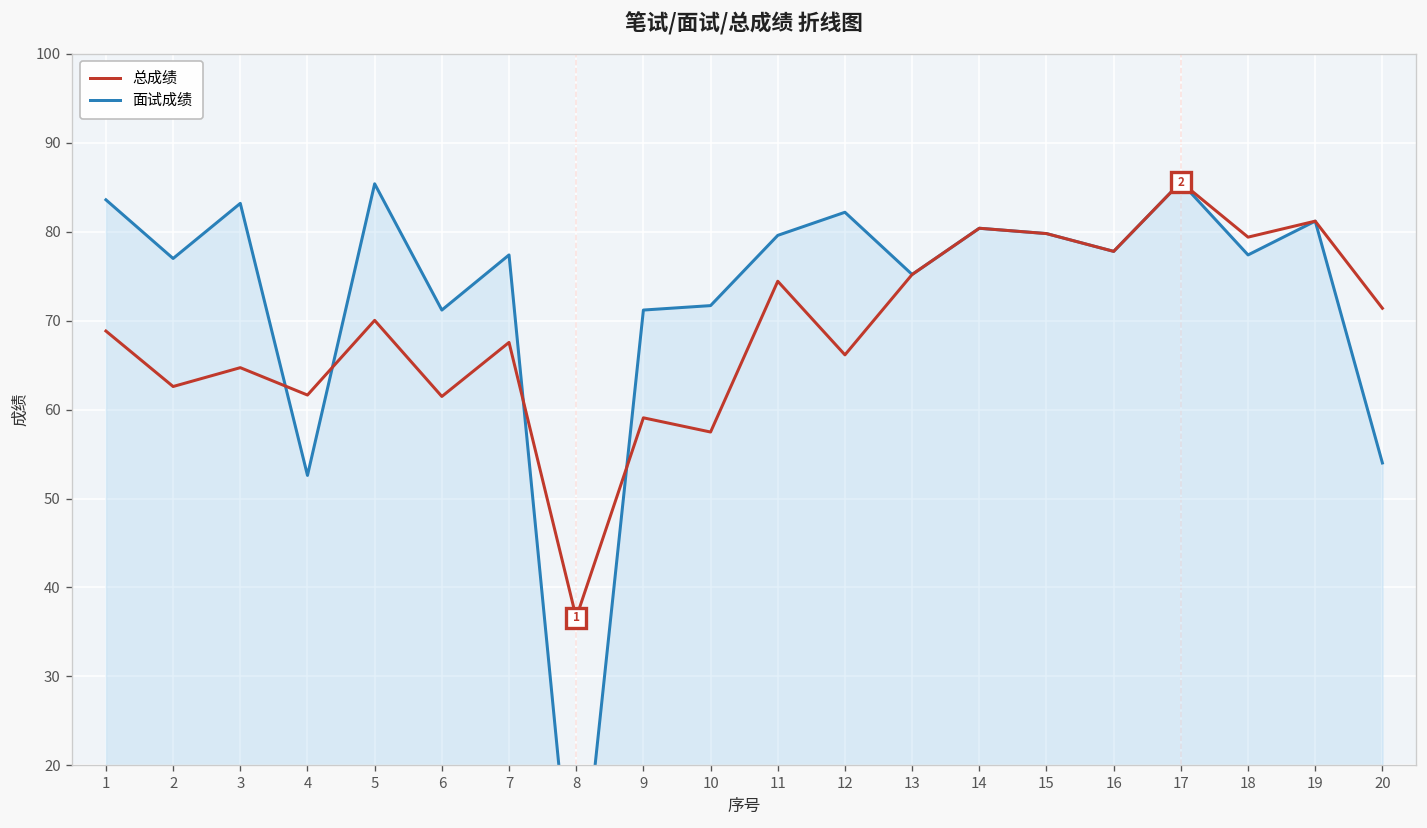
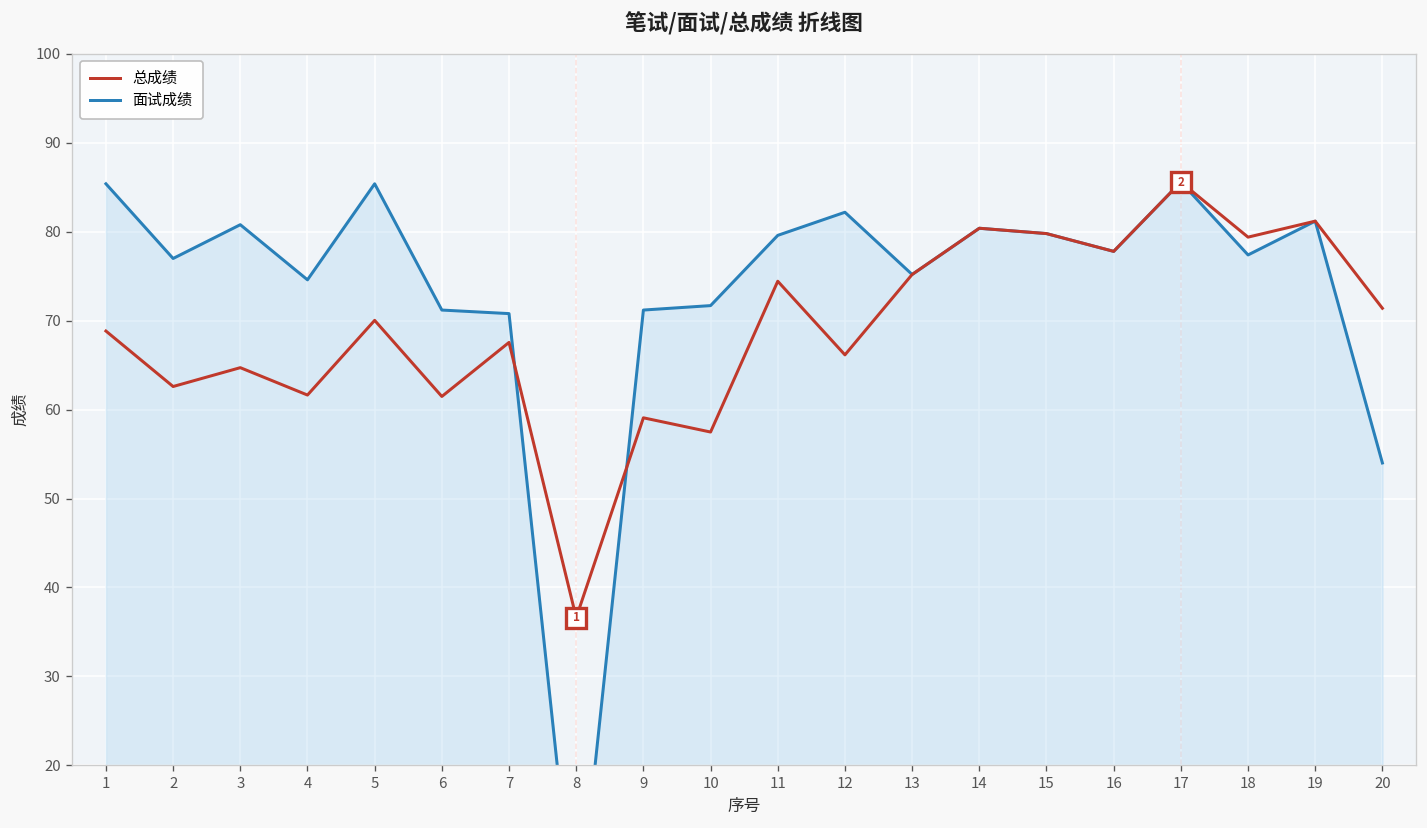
面试成绩, 1: 84 -> 85
面试成绩, 3: 83 -> 81
面试成绩, 4: 53 -> 75
面试成绩, 7: 77 -> 71
